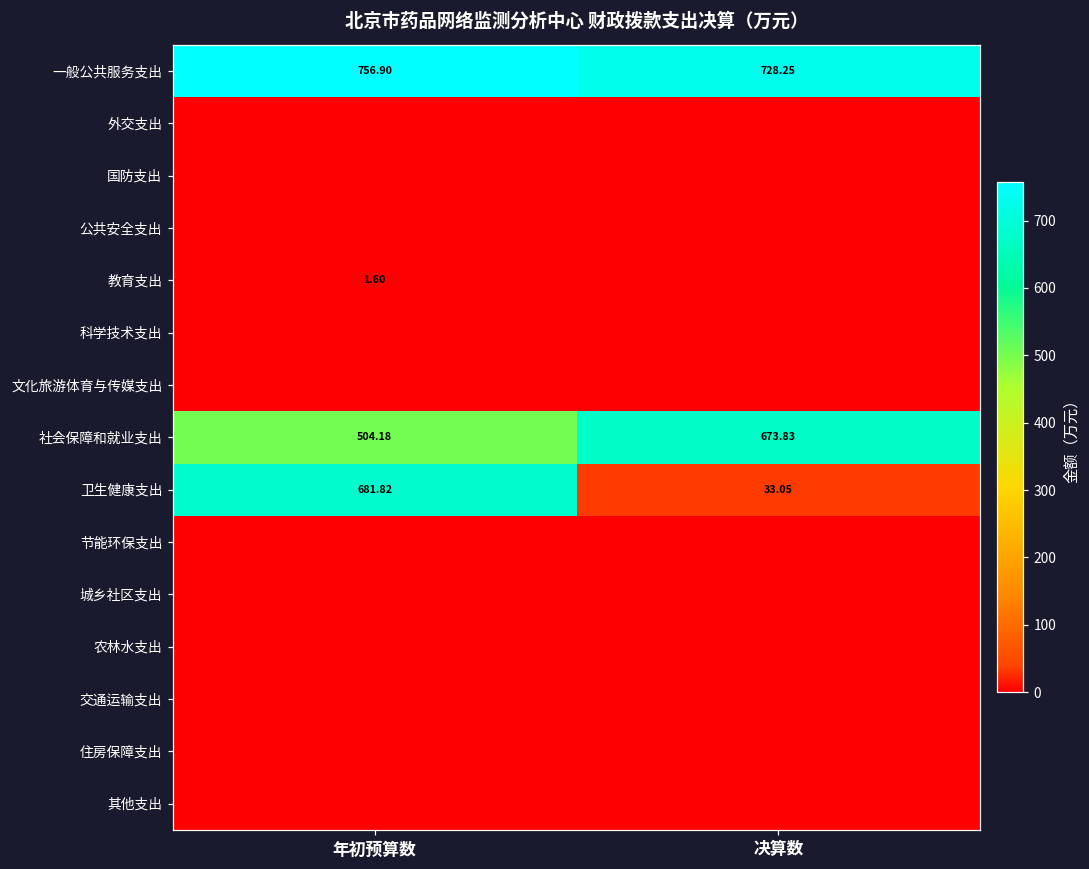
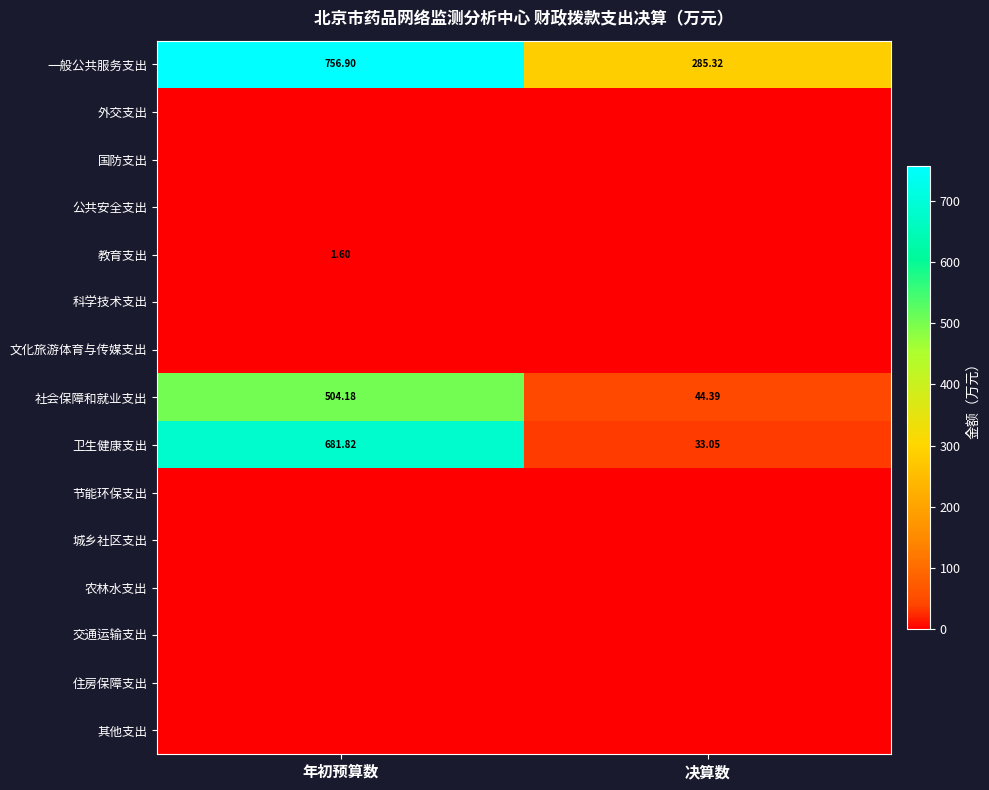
一般公共服务支出, 决算数: 728.25 -> 285.32
社会保障和就业支出, 决算数: 673.83 -> 44.39
